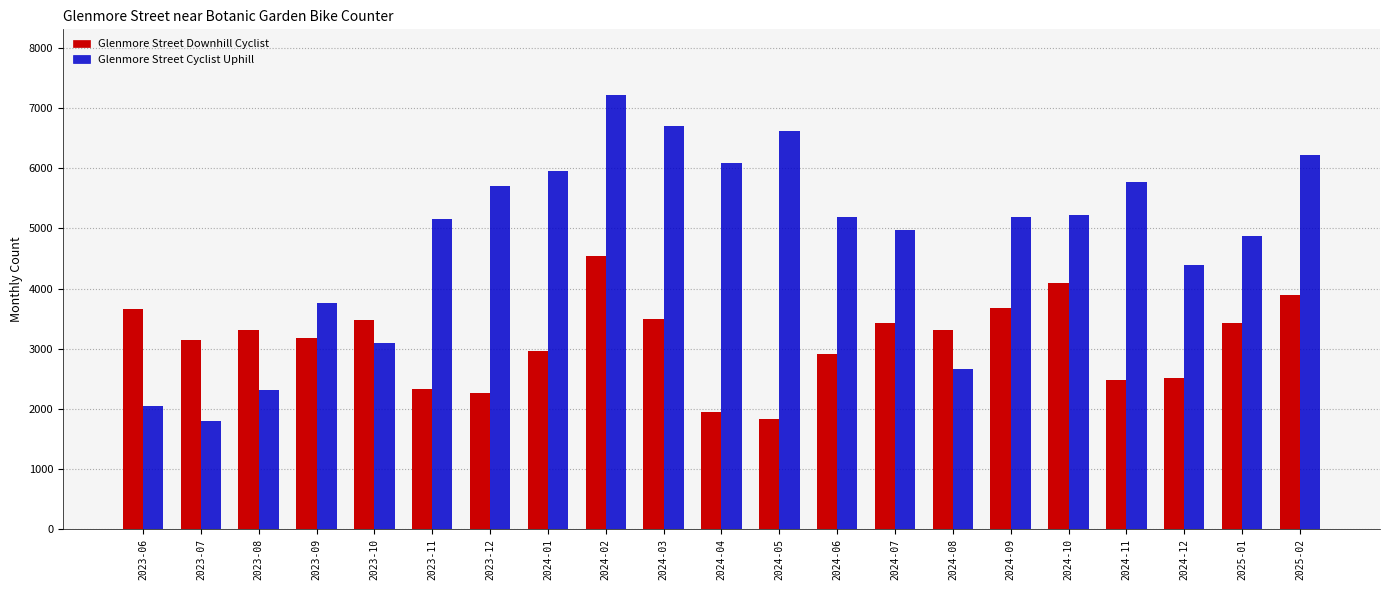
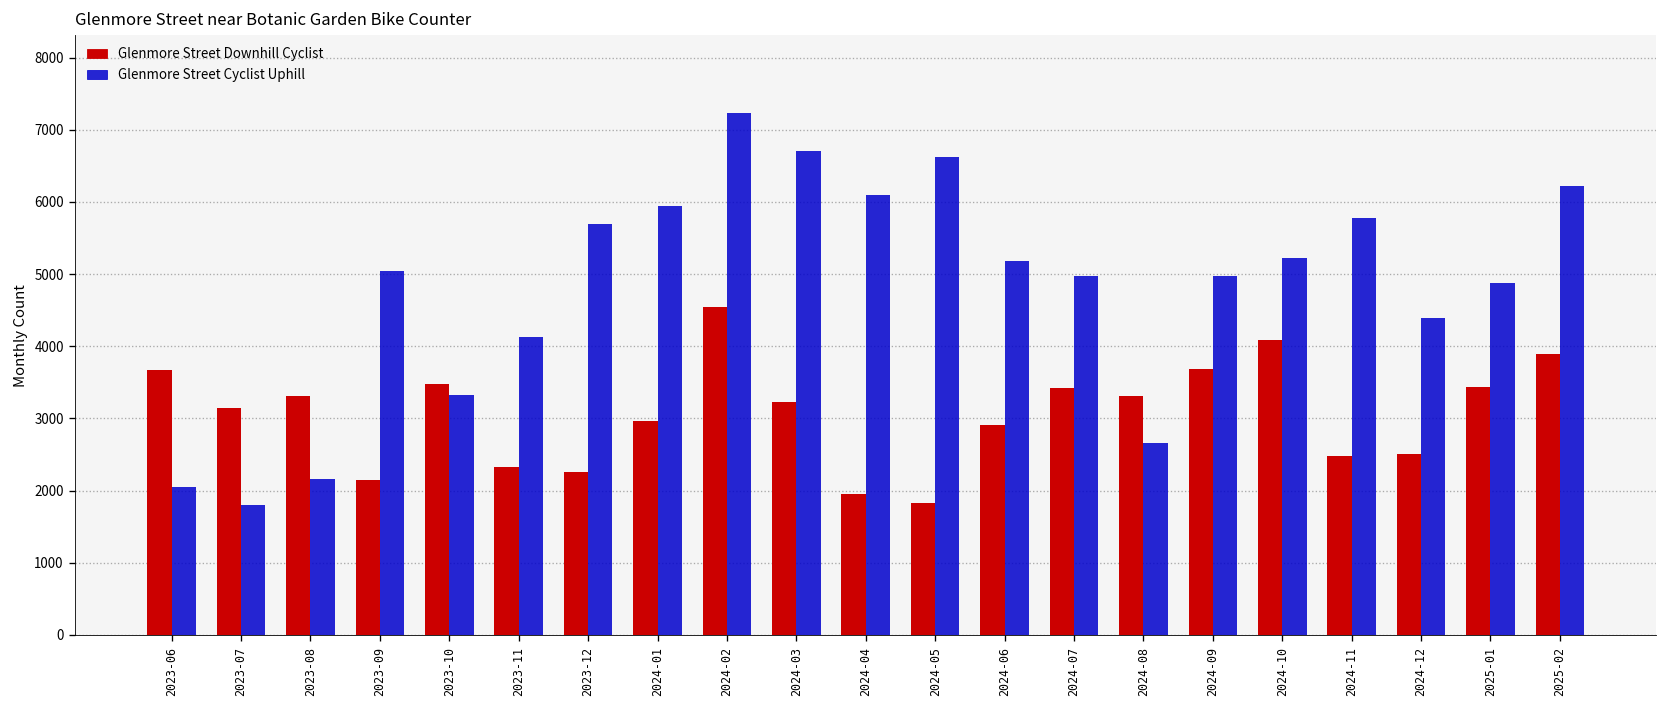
Glenmore Street Cyclist Uphill, 2023-08: 2300 -> 2200
Glenmore Street Downhill Cyclist, 2023-09: 3200 -> 2100
Glenmore Street Cyclist Uphill, 2023-09: 3800 -> 5000
Glenmore Street Cyclist Uphill, 2023-10: 3100 -> 3300
Glenmore Street Cyclist Uphill, 2023-11: 5200 -> 4100
Glenmore Street Downhill Cyclist, 2024-03: 3500 -> 3200
Glenmore Street Cyclist Uphill, 2024-09: 5200 -> 5000
